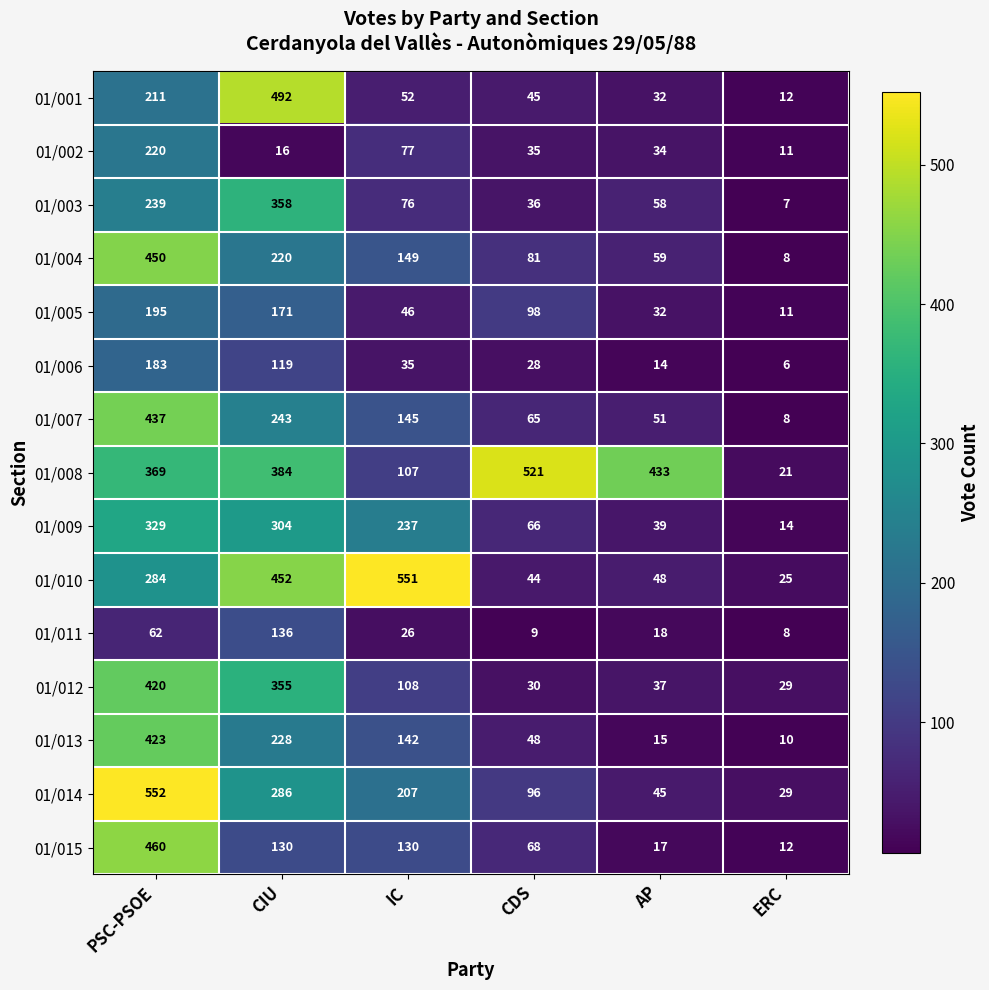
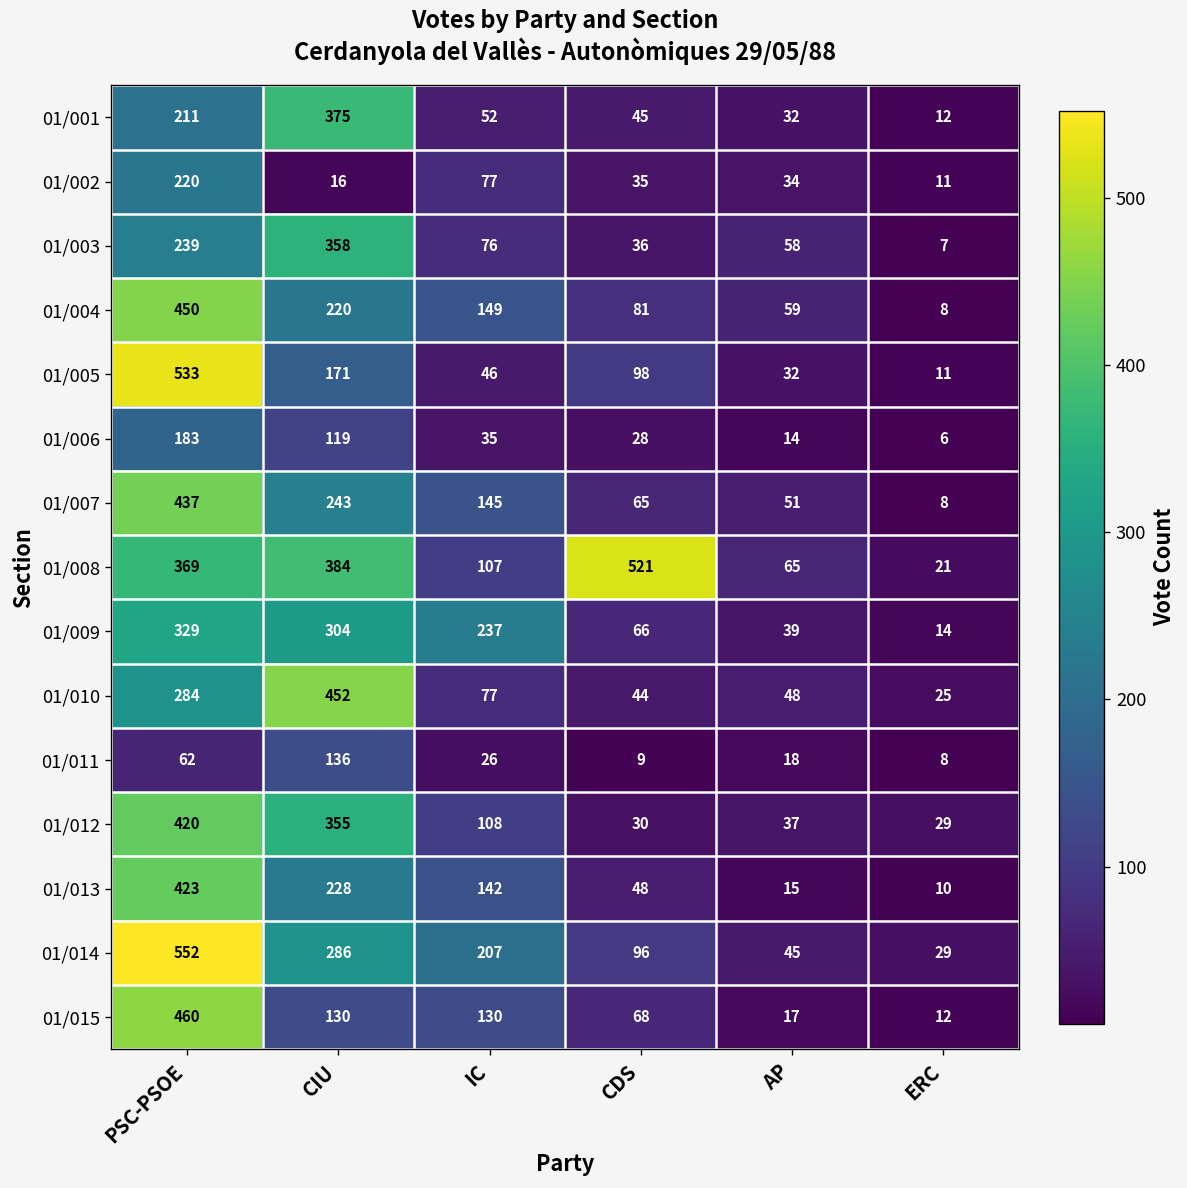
01/001, CIU: 492 -> 375
01/005, PSC-PSOE: 195 -> 533
01/008, AP: 433 -> 65
01/010, IC: 551 -> 77
